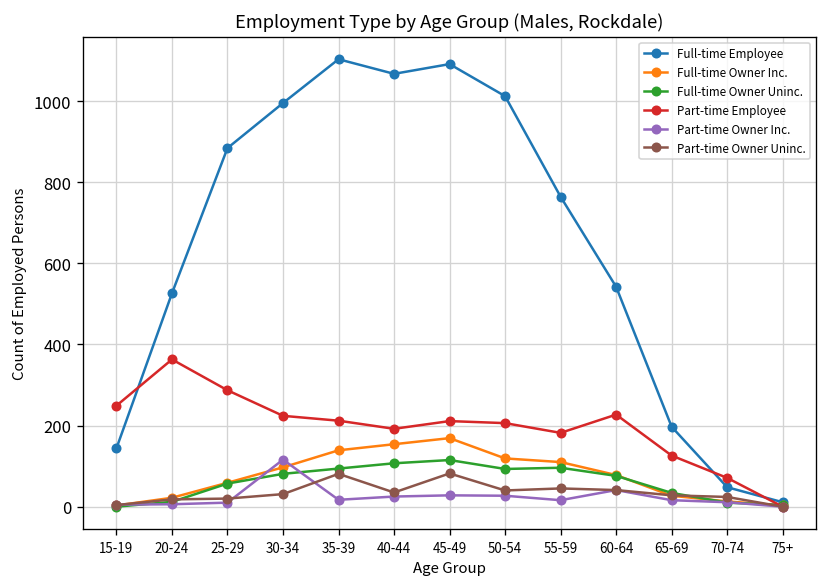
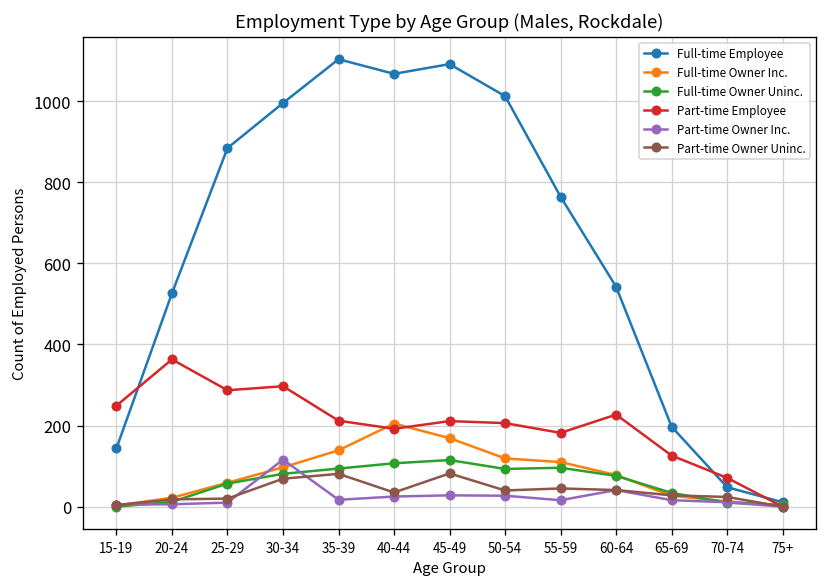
Part-time Employee, 30-34: 220 -> 300
Part-time Owner Uninc., 30-34: 30 -> 70
Full-time Owner Inc., 40-44: 150 -> 210
